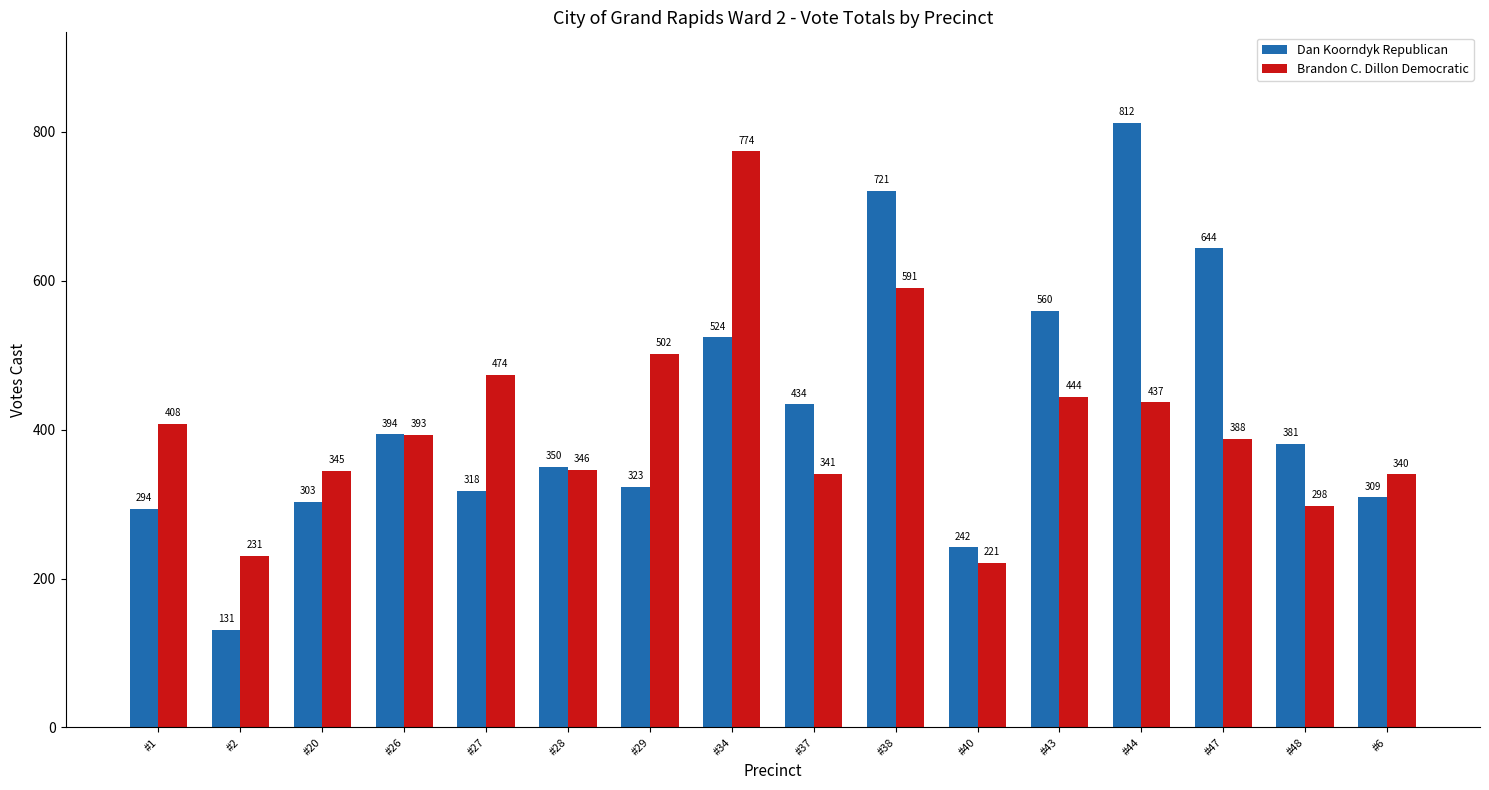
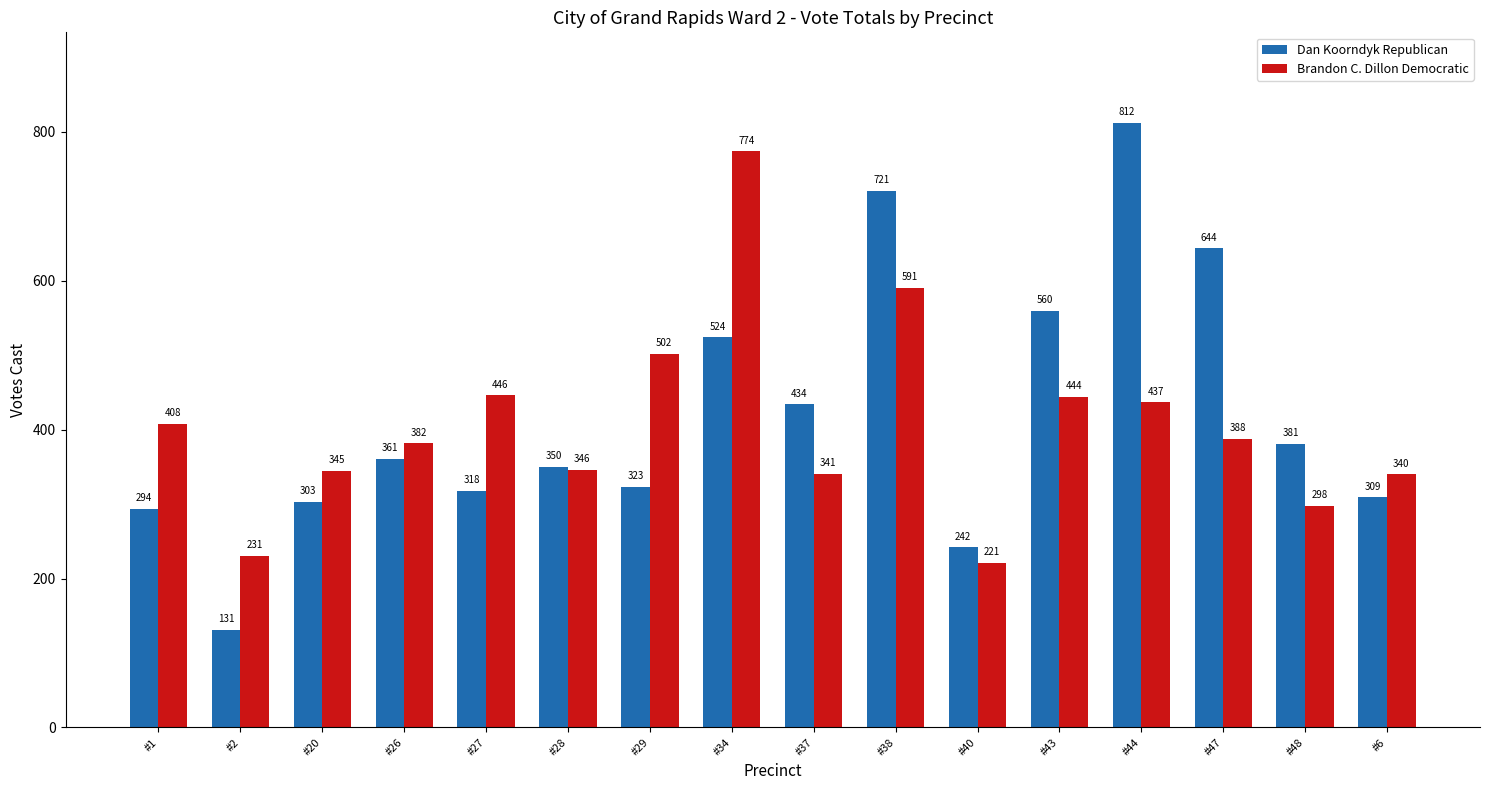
Dan Koorndyk Republican, #26: 394 -> 361
Brandon C. Dillon Democratic, #26: 393 -> 382
Brandon C. Dillon Democratic, #27: 474 -> 446
